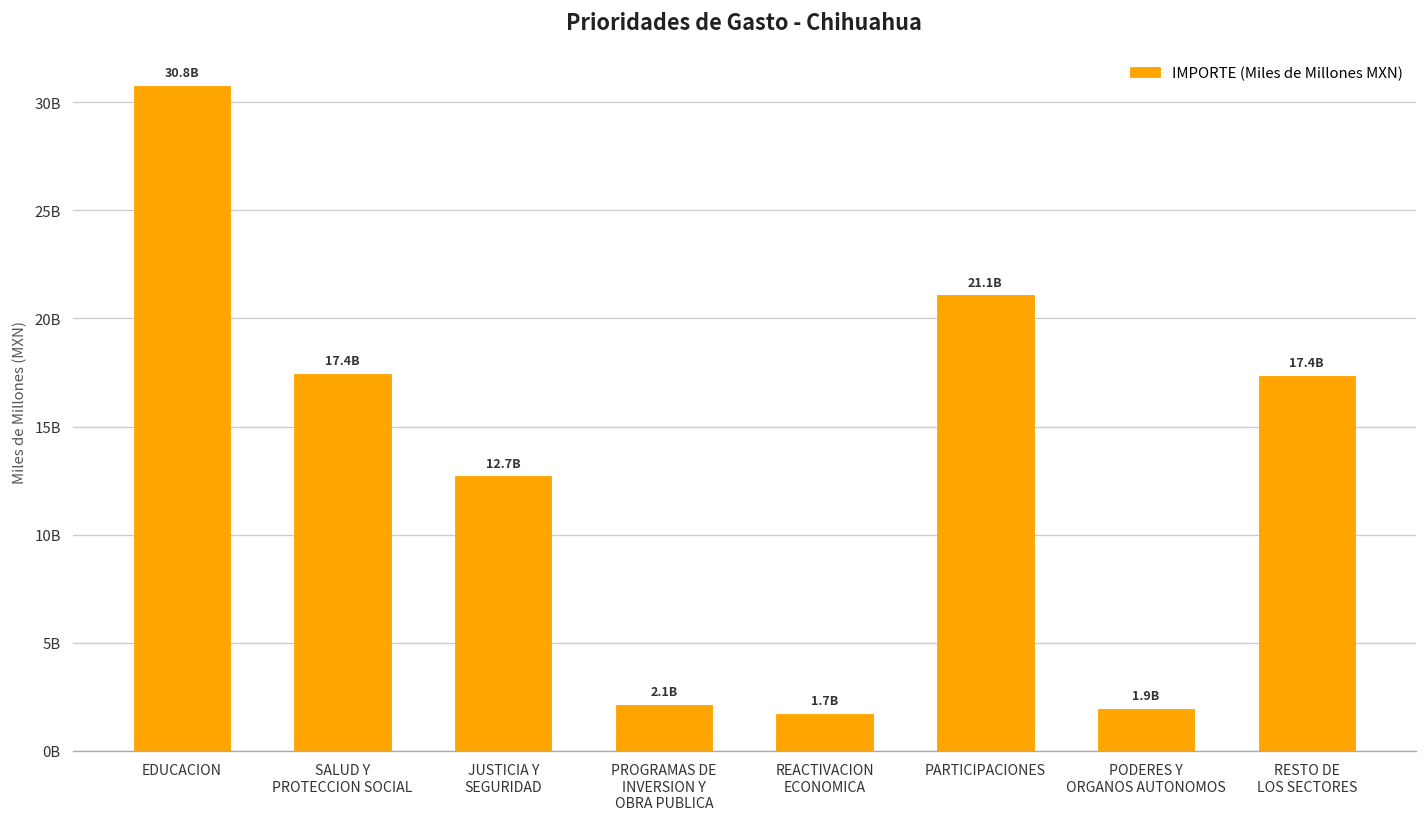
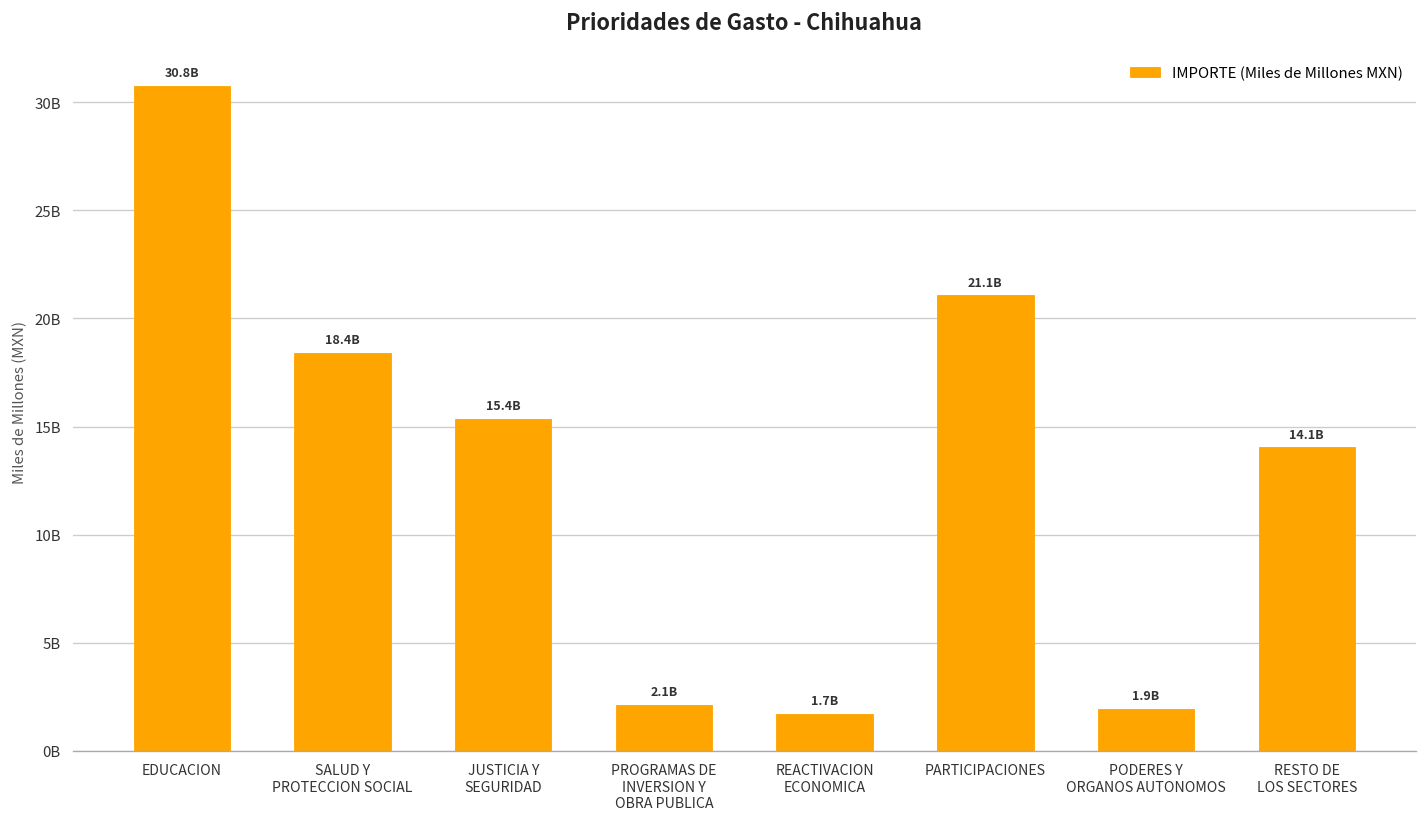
SALUD Y PROTECCION SOCIAL: 17.4B -> 18.4B
JUSTICIA Y SEGURIDAD: 12.7B -> 15.4B
RESTO DE LOS SECTORES: 17.4B -> 14.1B
